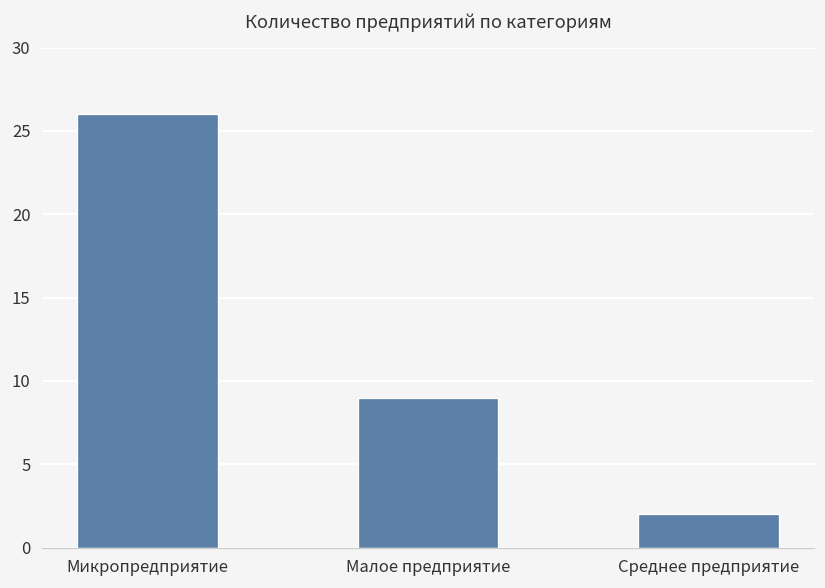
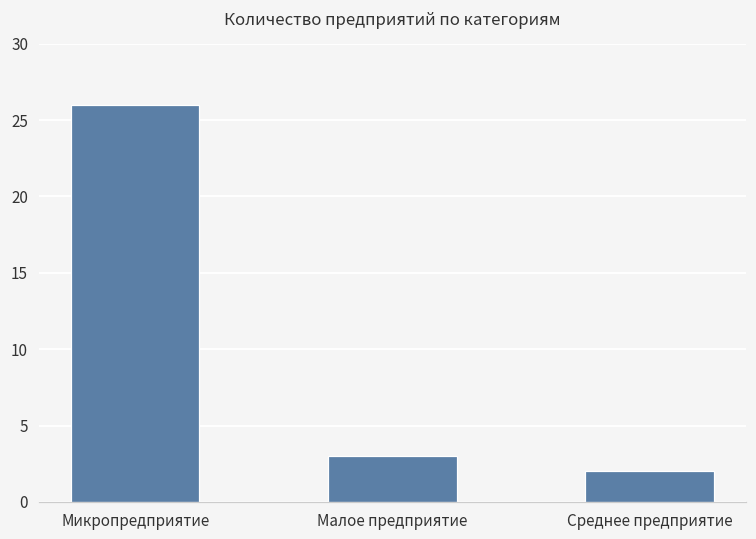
Малое предприятие: 9 -> 3
